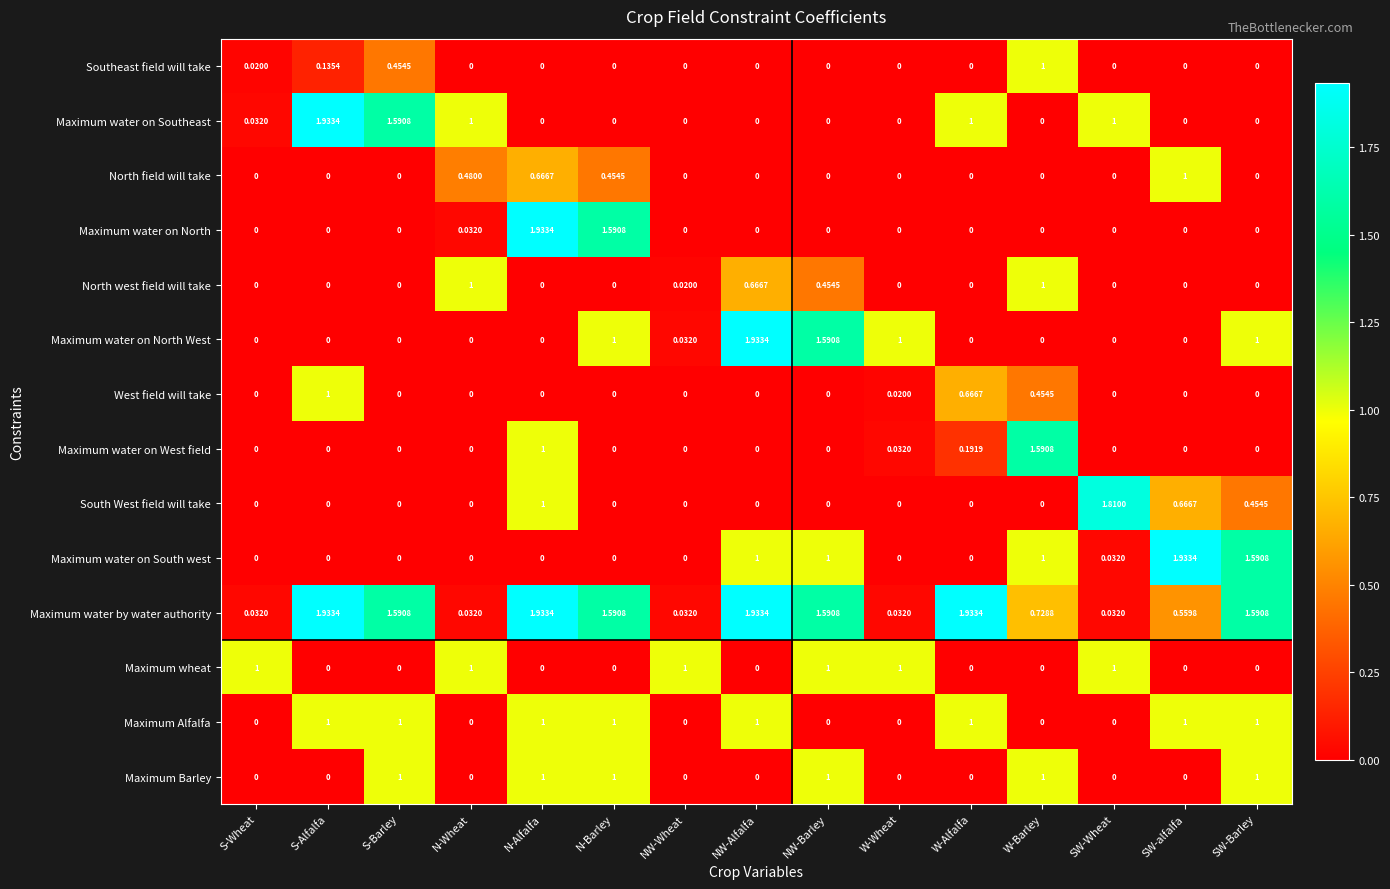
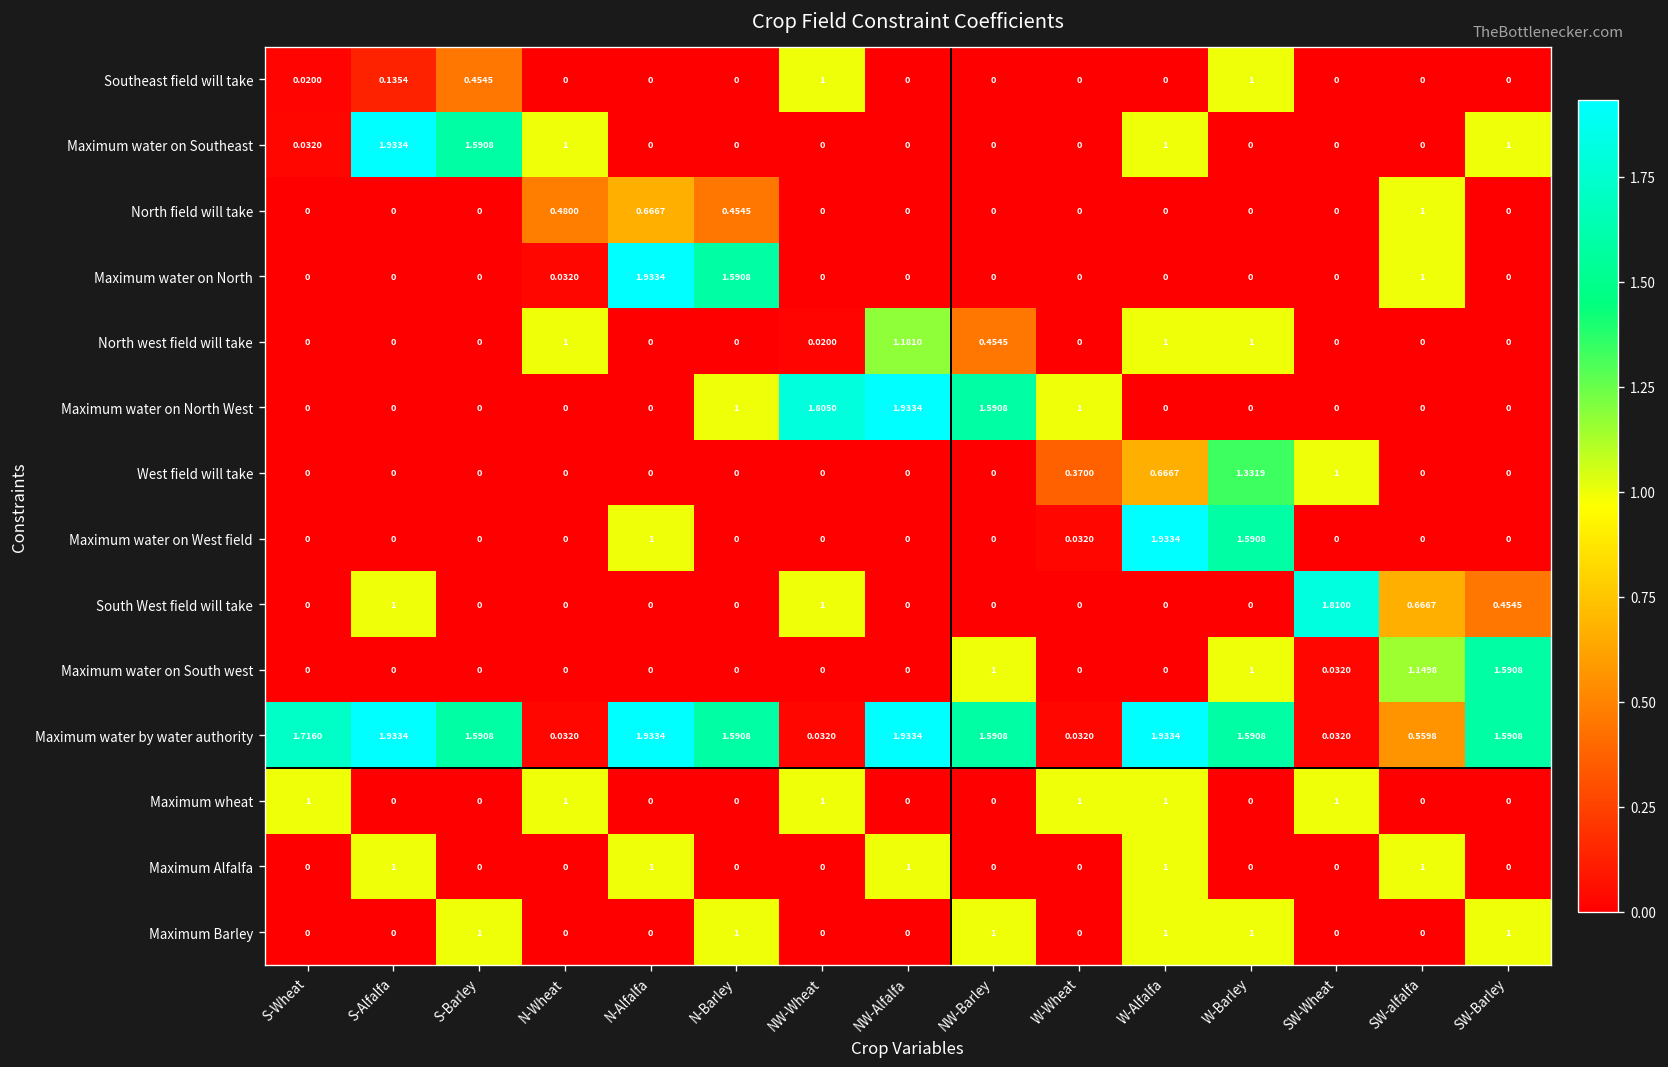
Southeast field will take, NW-Wheat: 0 -> 1
Maximum water on Southeast, SW-Wheat: 1 -> 0
Maximum water on Southeast, SW-Barley: 0 -> 1
Maximum water on North, SW-alfalfa: 0 -> 1
North west field will take, NW-Alfalfa: 0.6667 -> 1.1810
North west field will take, W-Alfalfa: 0 -> 1
Maximum water on North West, NW-Wheat: 0.0320 -> 1.8050
Maximum water on North West, SW-Barley: 1 -> 0
West field will take, S-Alfalfa: 1 -> 0
West field will take, W-Wheat: 0.0200 -> 0.3700
West field will take, W-Barley: 0.4545 -> 1.3319
West field will take, SW-Wheat: 0 -> 1
Maximum water on West field, W-Alfalfa: 0.1919 -> 1.9334
South West field will take, S-Alfalfa: 0 -> 1
South West field will take, N-Alfalfa: 1 -> 0
South West field will take, NW-Wheat: 0 -> 1
Maximum water on South west, NW-Alfalfa: 1 -> 0
Maximum water on South west, SW-alfalfa: 1.9334 -> 1.1498
Maximum water by water authority, S-Wheat: 0.0320 -> 1.7160
Maximum water by water authority, W-Barley: 0.7288 -> 1.5908
Maximum wheat, NW-Barley: 1 -> 0
Maximum wheat, W-Alfalfa: 0 -> 1
Maximum Alfalfa, S-Barley: 1 -> 0
Maximum Alfalfa, N-Barley: 1 -> 0
Maximum Alfalfa, SW-Barley: 1 -> 0
Maximum Barley, N-Alfalfa: 1 -> 0
Maximum Barley, W-Alfalfa: 0 -> 1
